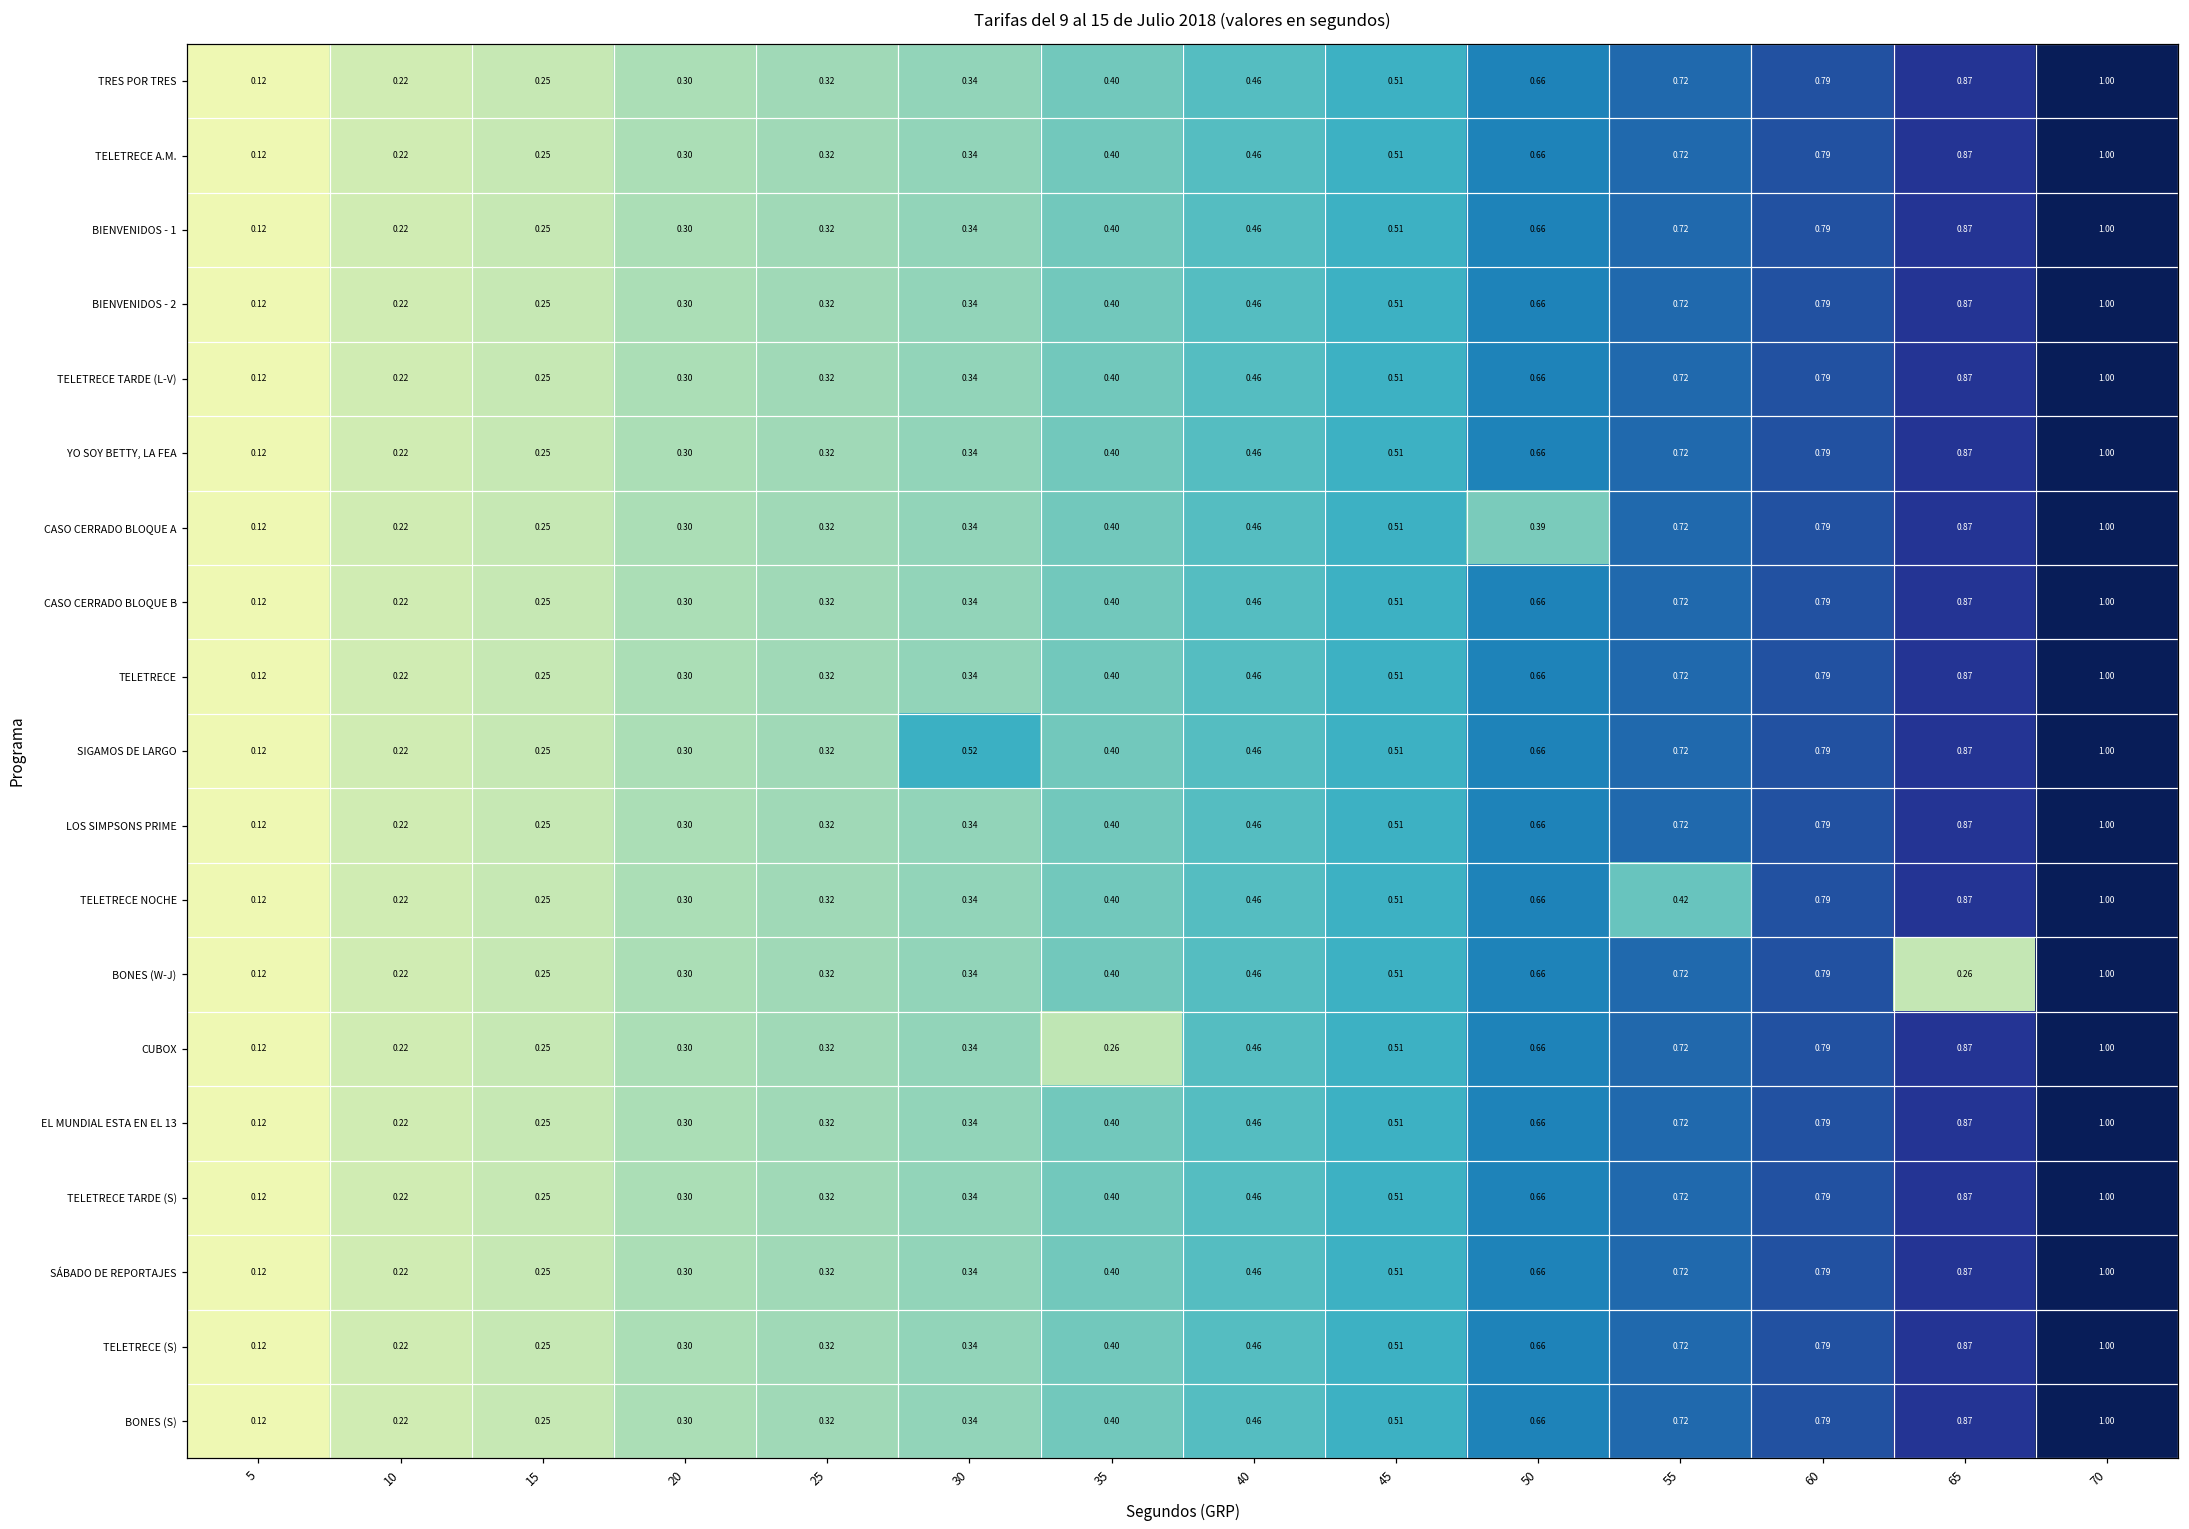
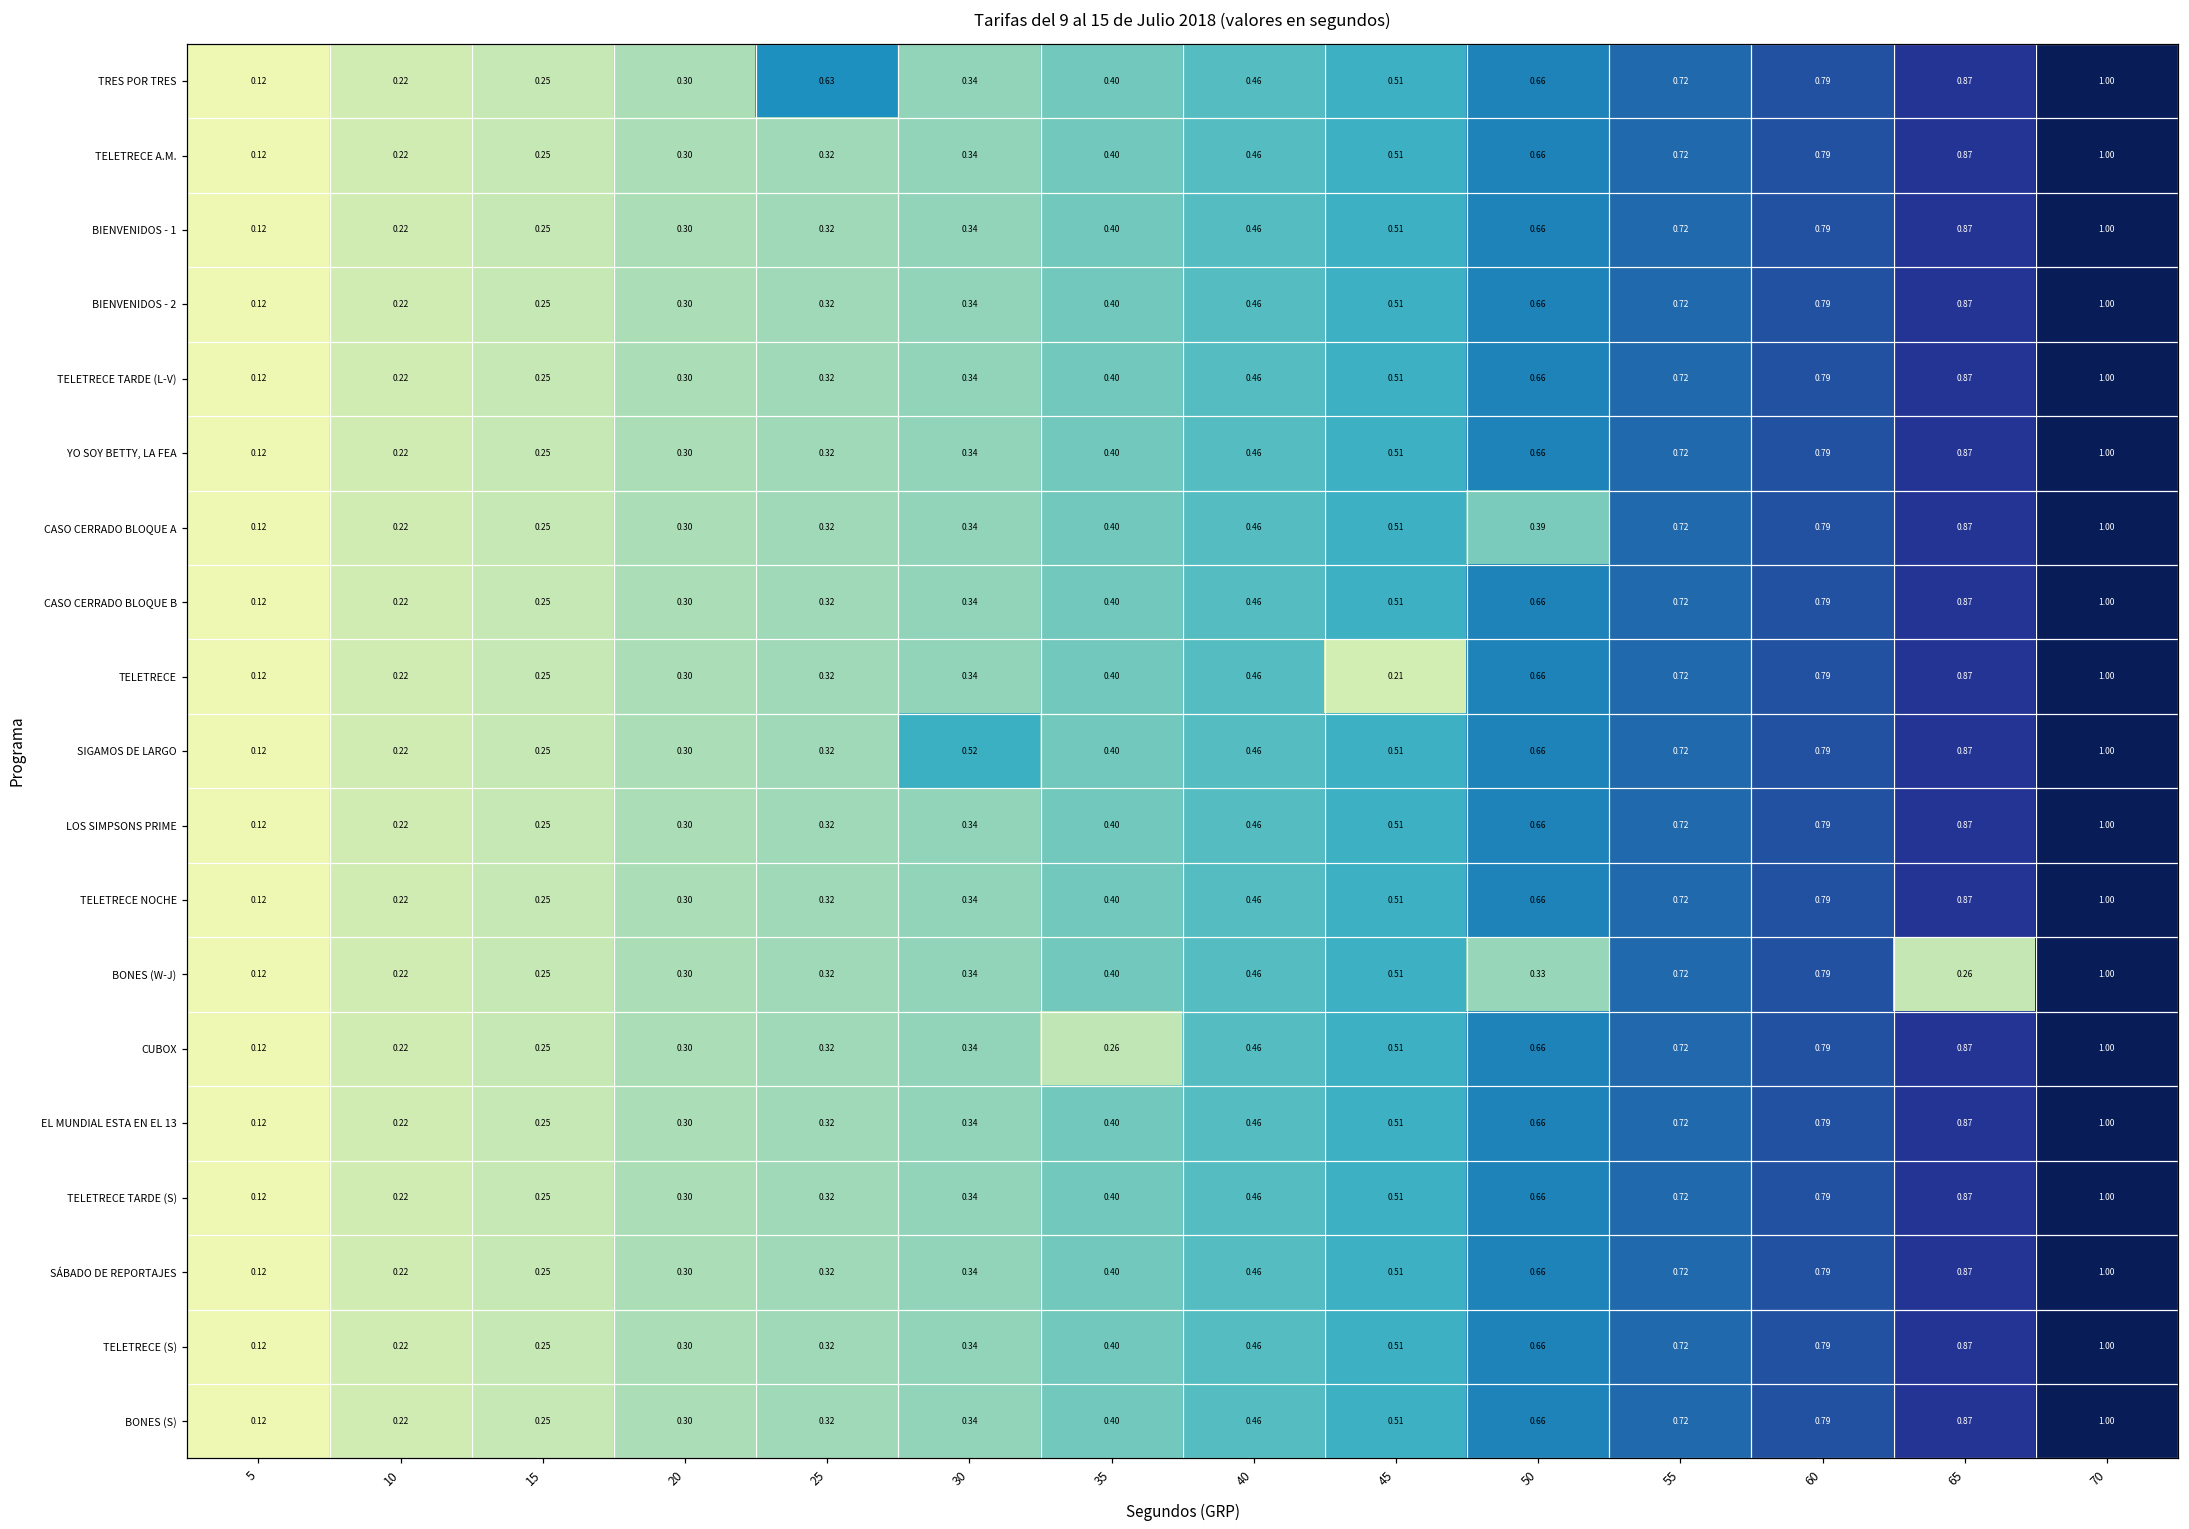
TRES POR TRES, 25: 0.32 -> 0.63
TELETRECE, 45: 0.51 -> 0.21
TELETRECE NOCHE, 55: 0.42 -> 0.72
BONES (W-J), 50: 0.66 -> 0.33
